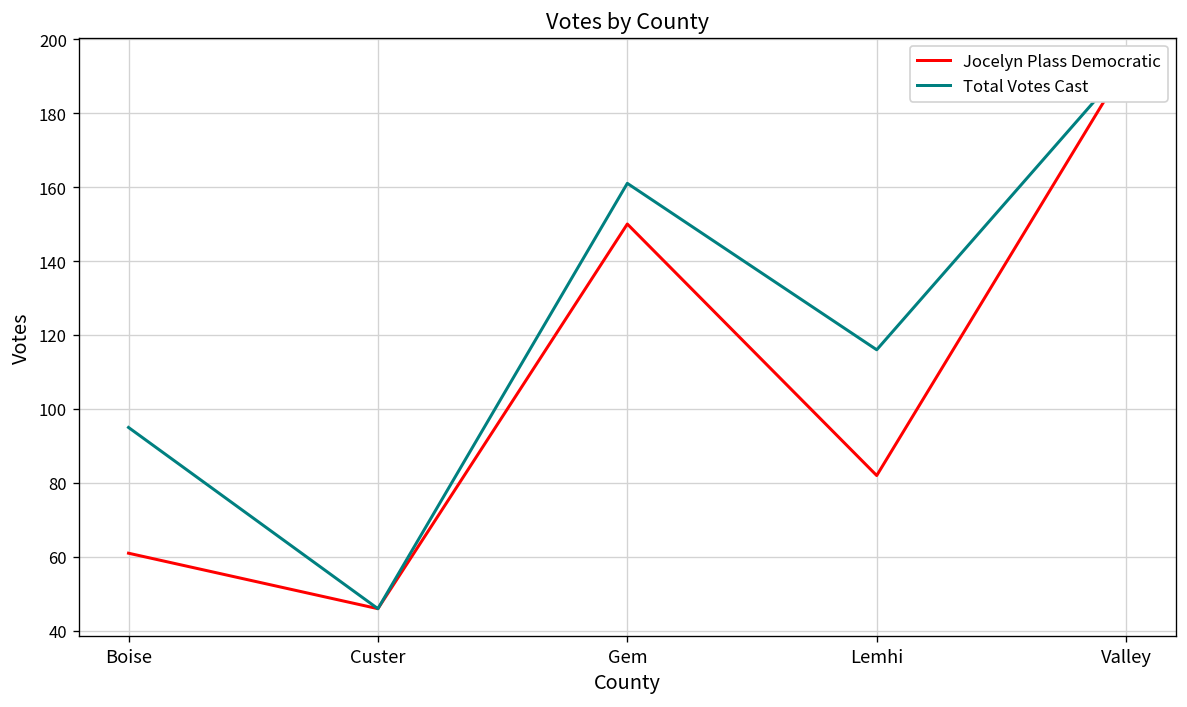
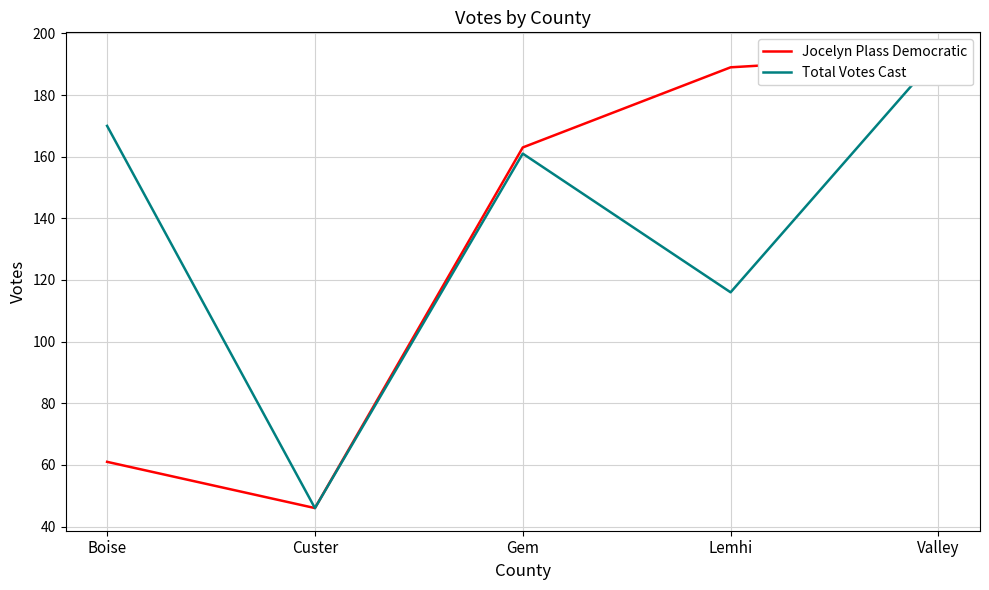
Total Votes Cast, Boise: 95 -> 170
Jocelyn Plass Democratic, Gem: 150 -> 163
Jocelyn Plass Democratic, Lemhi: 82 -> 189
